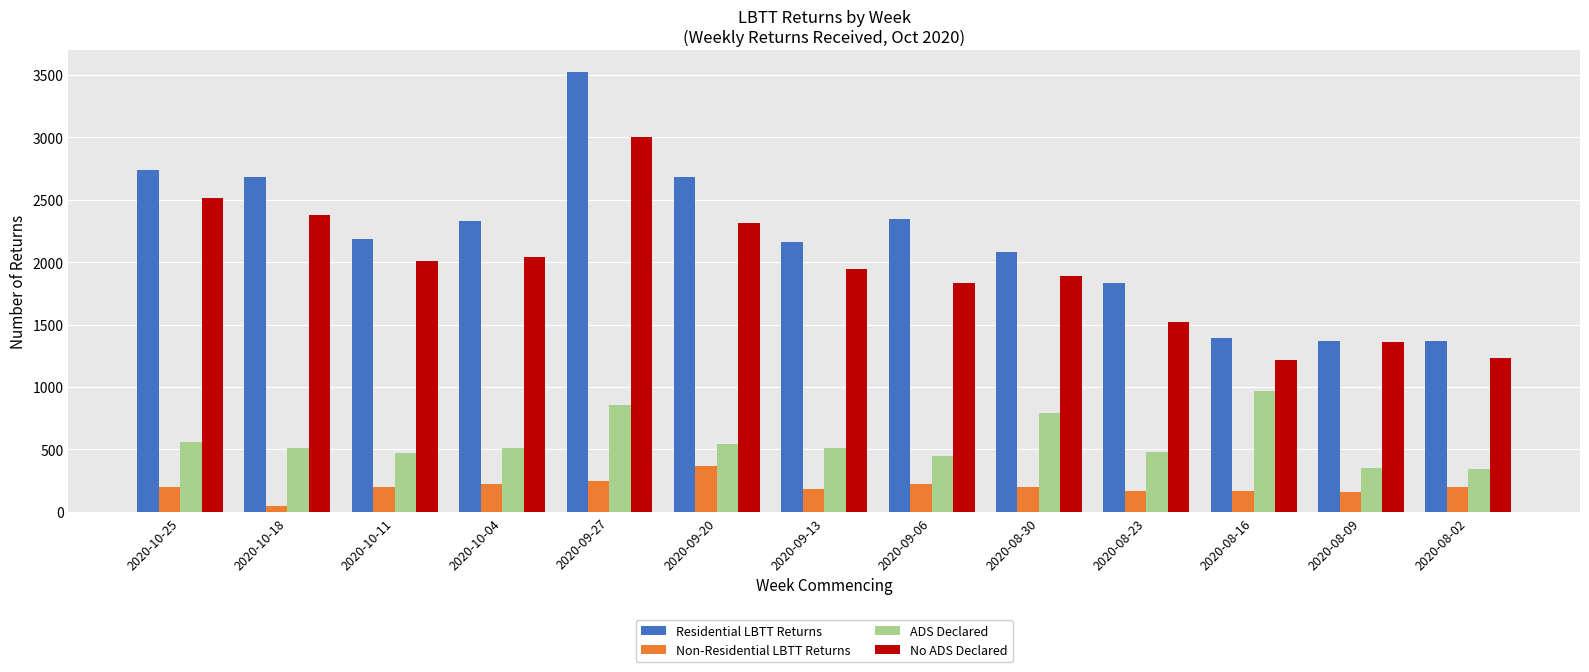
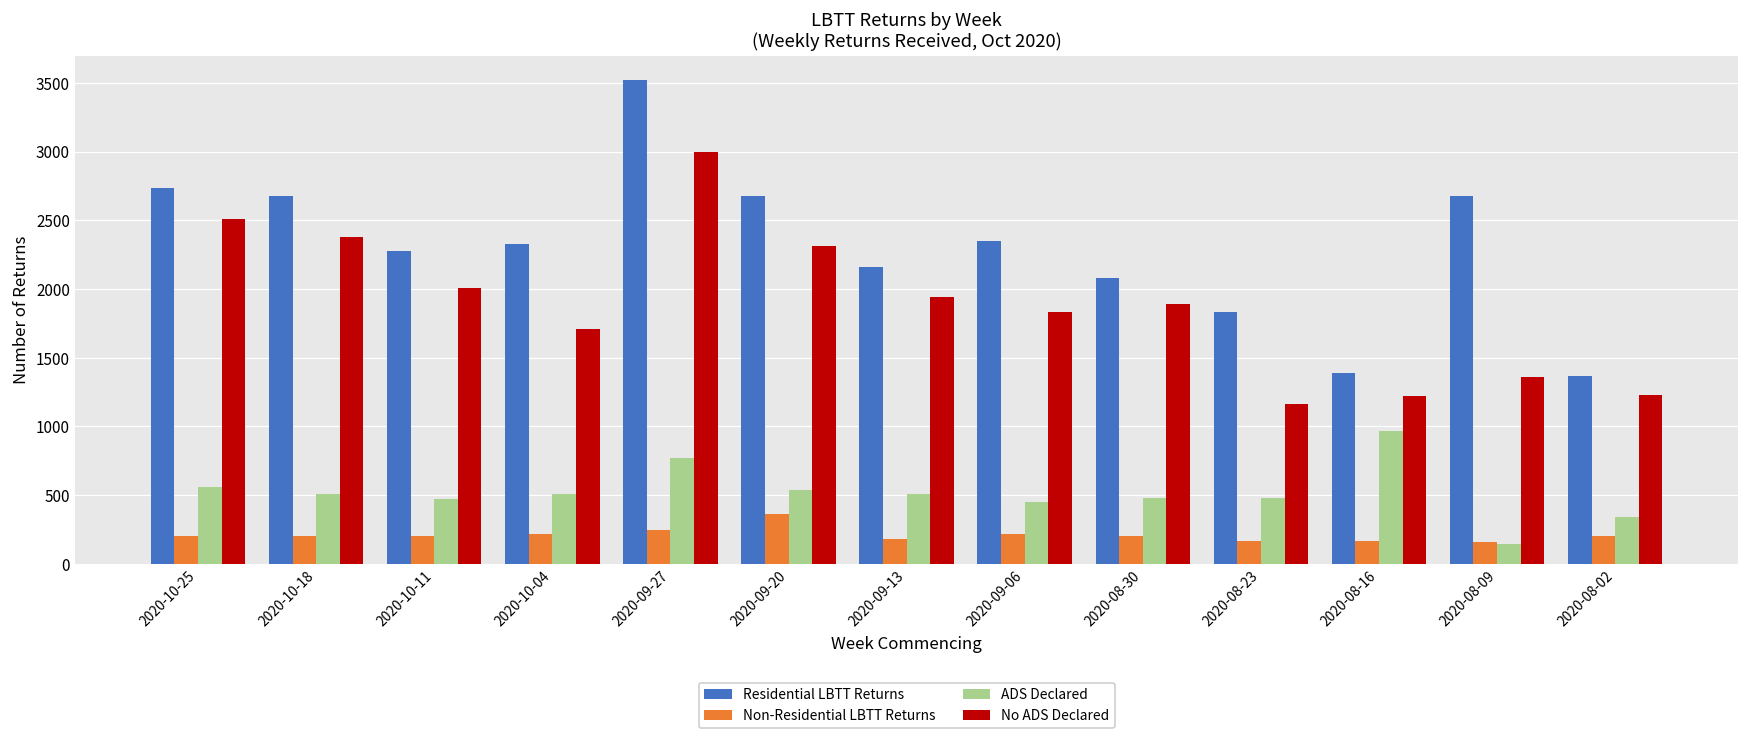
Non-Residential LBTT Returns, 2020-10-18: 40 -> 200
Residential LBTT Returns, 2020-10-11: 2190 -> 2280
No ADS Declared, 2020-10-04: 2040 -> 1710
ADS Declared, 2020-09-27: 860 -> 770
ADS Declared, 2020-08-30: 790 -> 480
No ADS Declared, 2020-08-23: 1520 -> 1170
Residential LBTT Returns, 2020-08-09: 1370 -> 2680
ADS Declared, 2020-08-09: 350 -> 150
